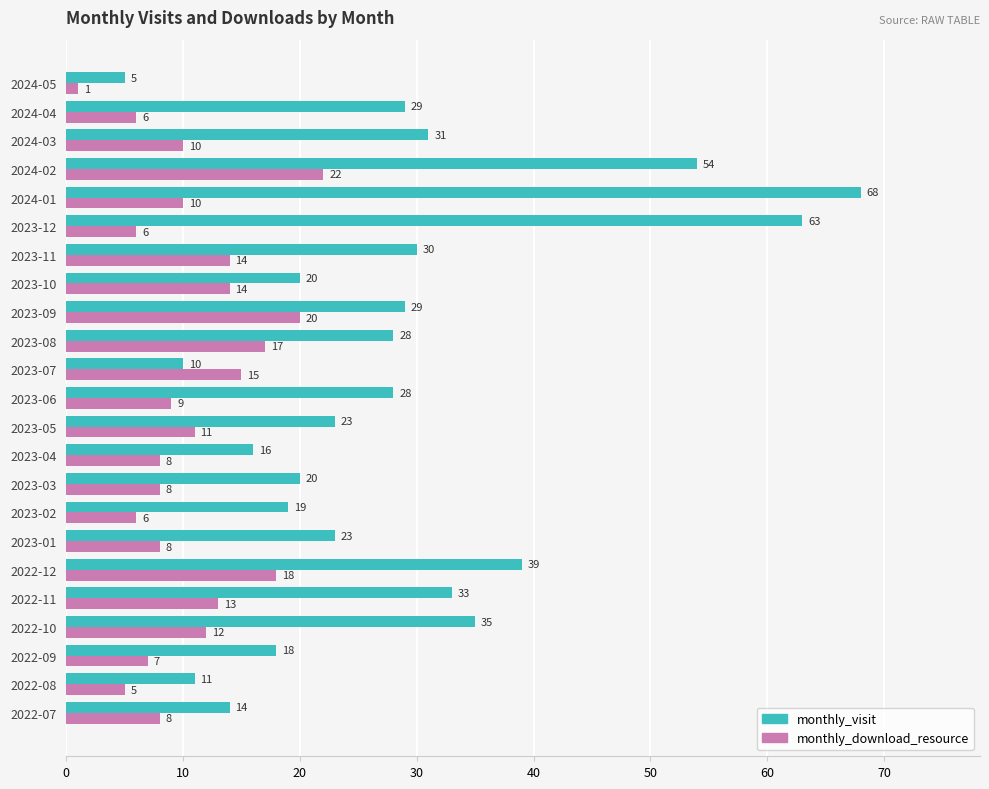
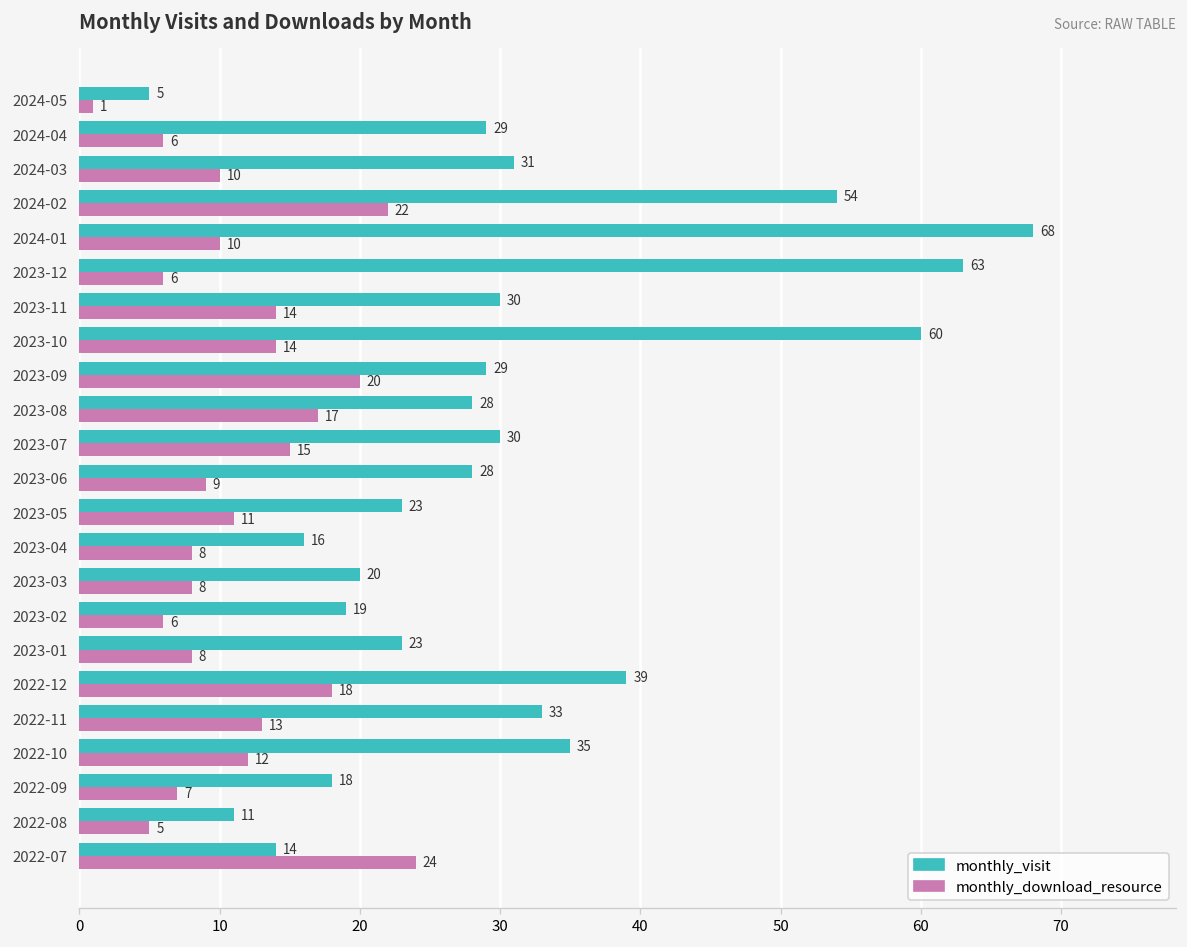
monthly_visit, 2023-10: 20 -> 60
monthly_visit, 2023-07: 10 -> 30
monthly_download_resource, 2022-07: 8 -> 24
